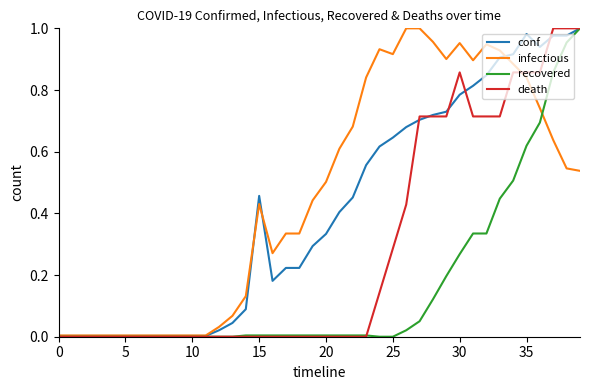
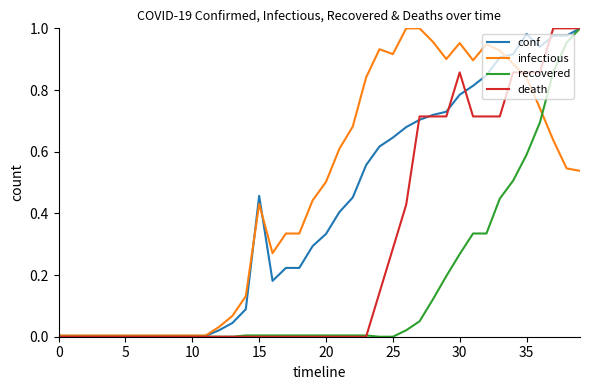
recovered, 35: 0.62 -> 0.59
